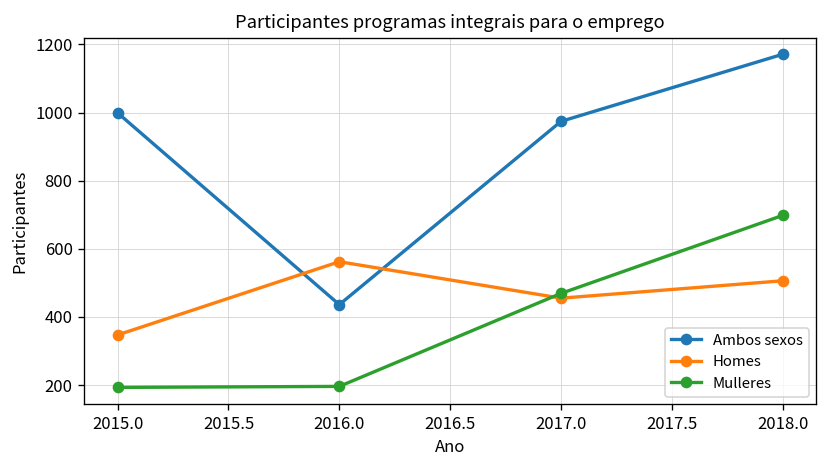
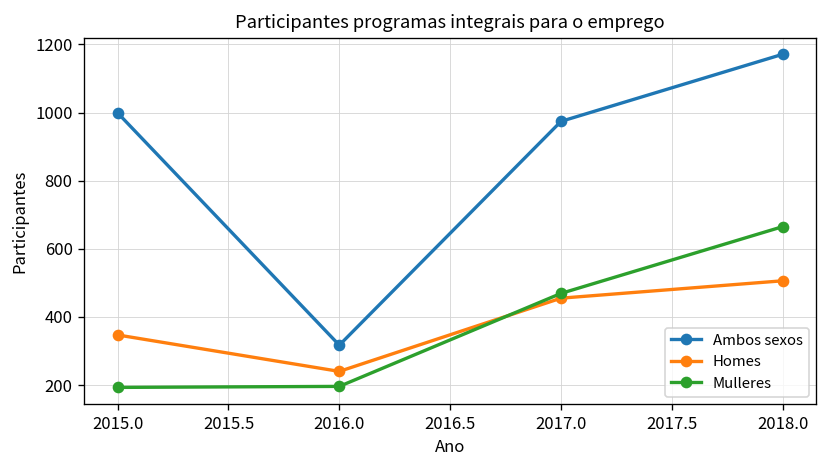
Ambos sexos, 2016.0: 440 -> 320
Homes, 2016.0: 560 -> 240
Mulleres, 2018.0: 700 -> 670
